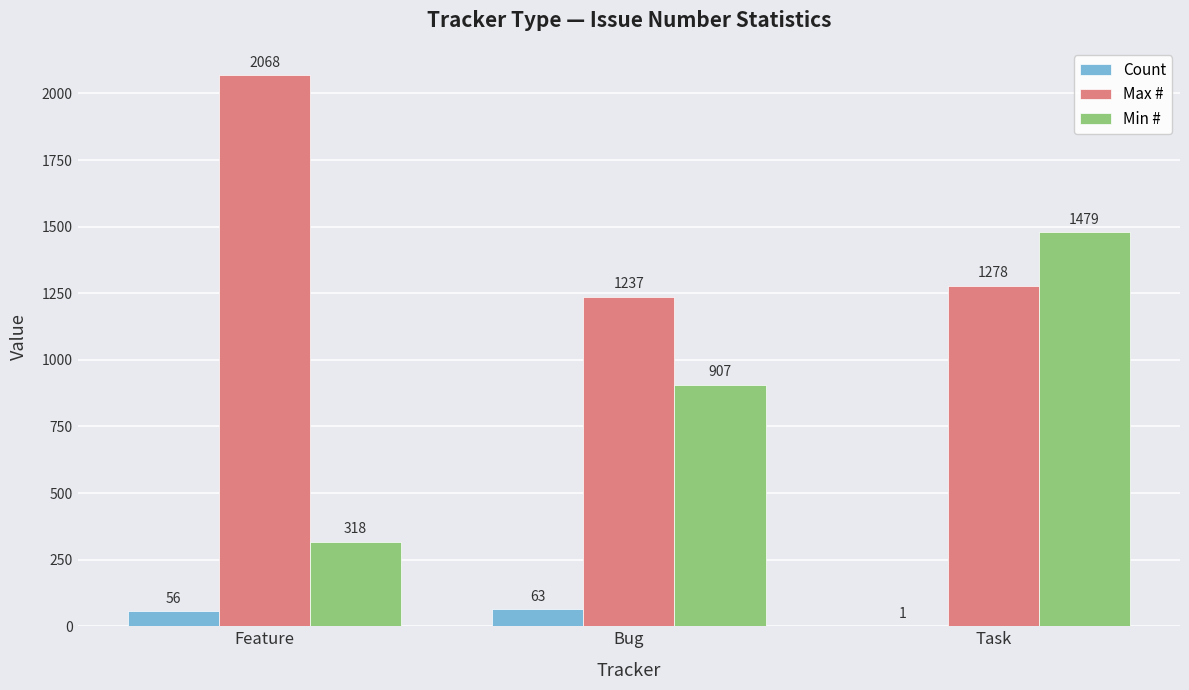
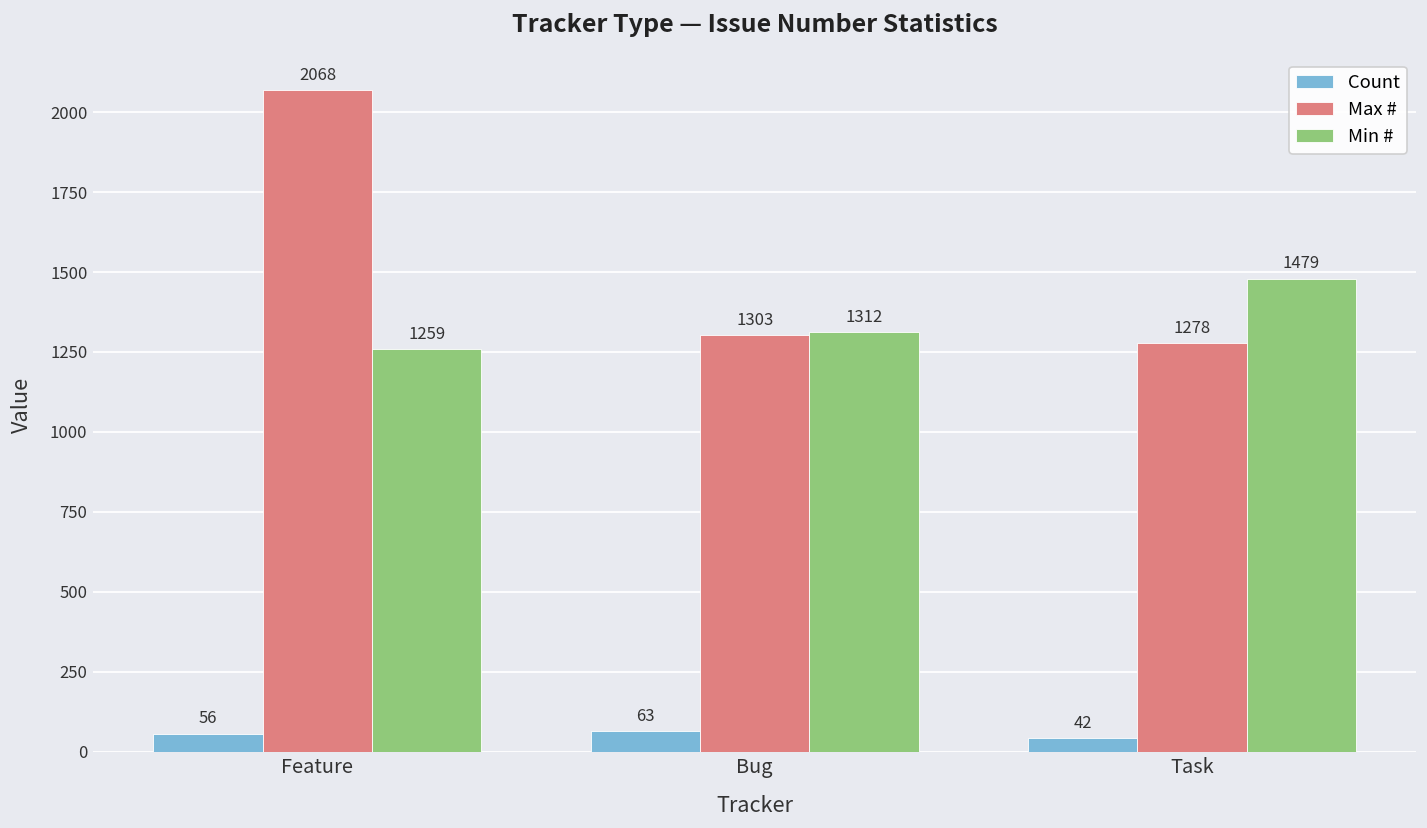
Min #, Feature: 318 -> 1259
Max #, Bug: 1237 -> 1303
Min #, Bug: 907 -> 1312
Count, Task: 1 -> 42
